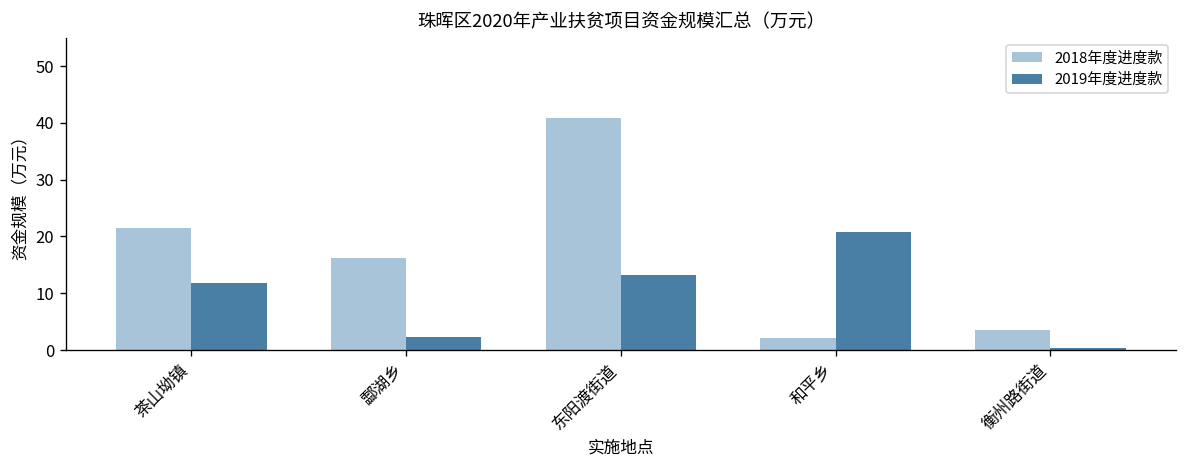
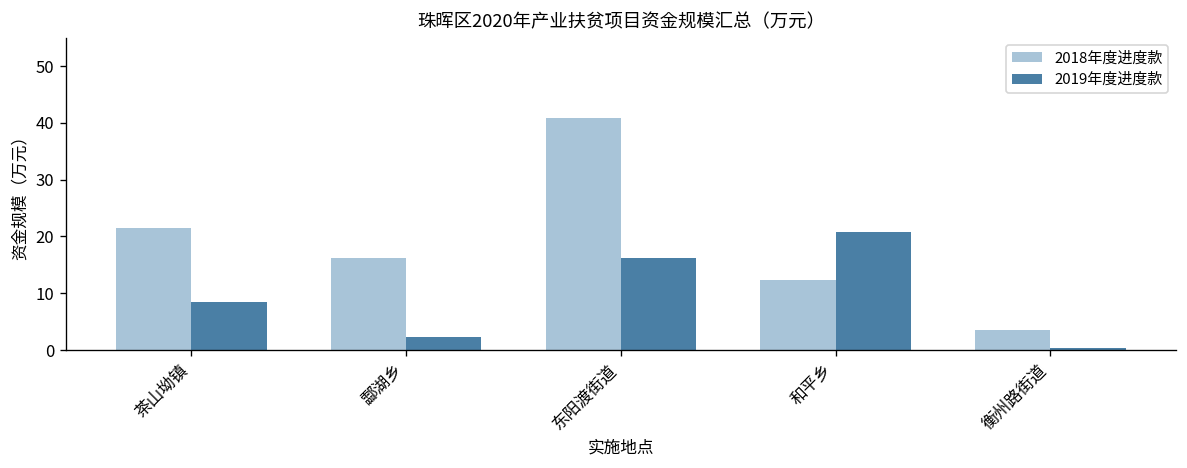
2019年度进度款, 茶山坳镇: 12 -> 8
2019年度进度款, 东阳渡街道: 13 -> 16
2018年度进度款, 和平乡: 2 -> 12
